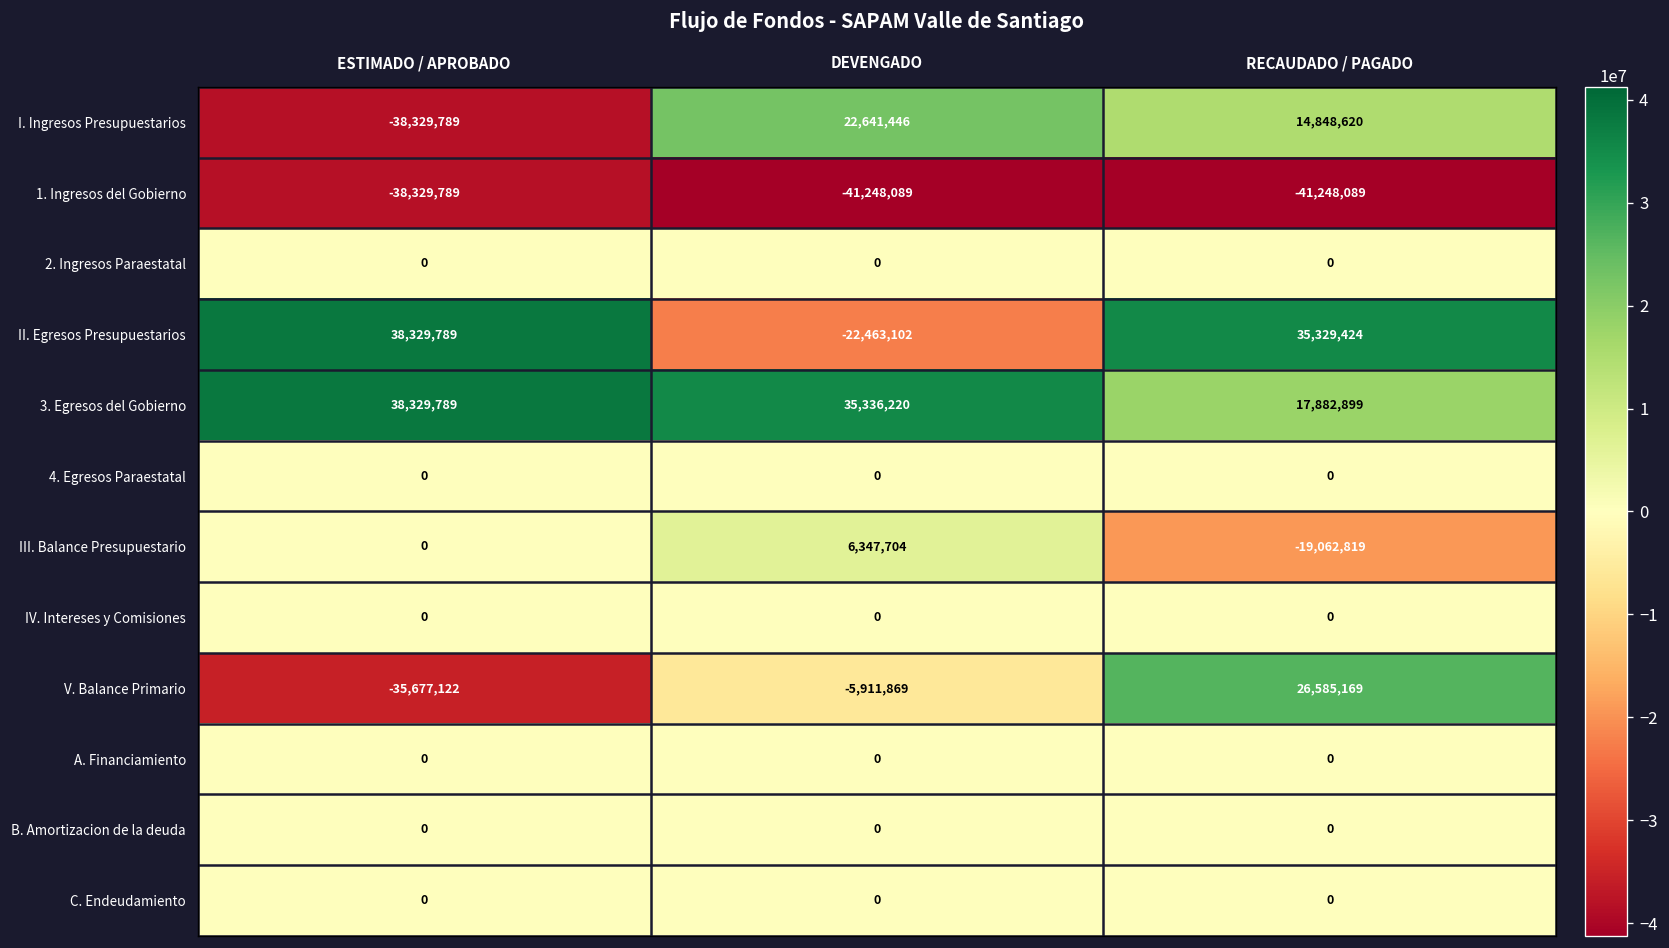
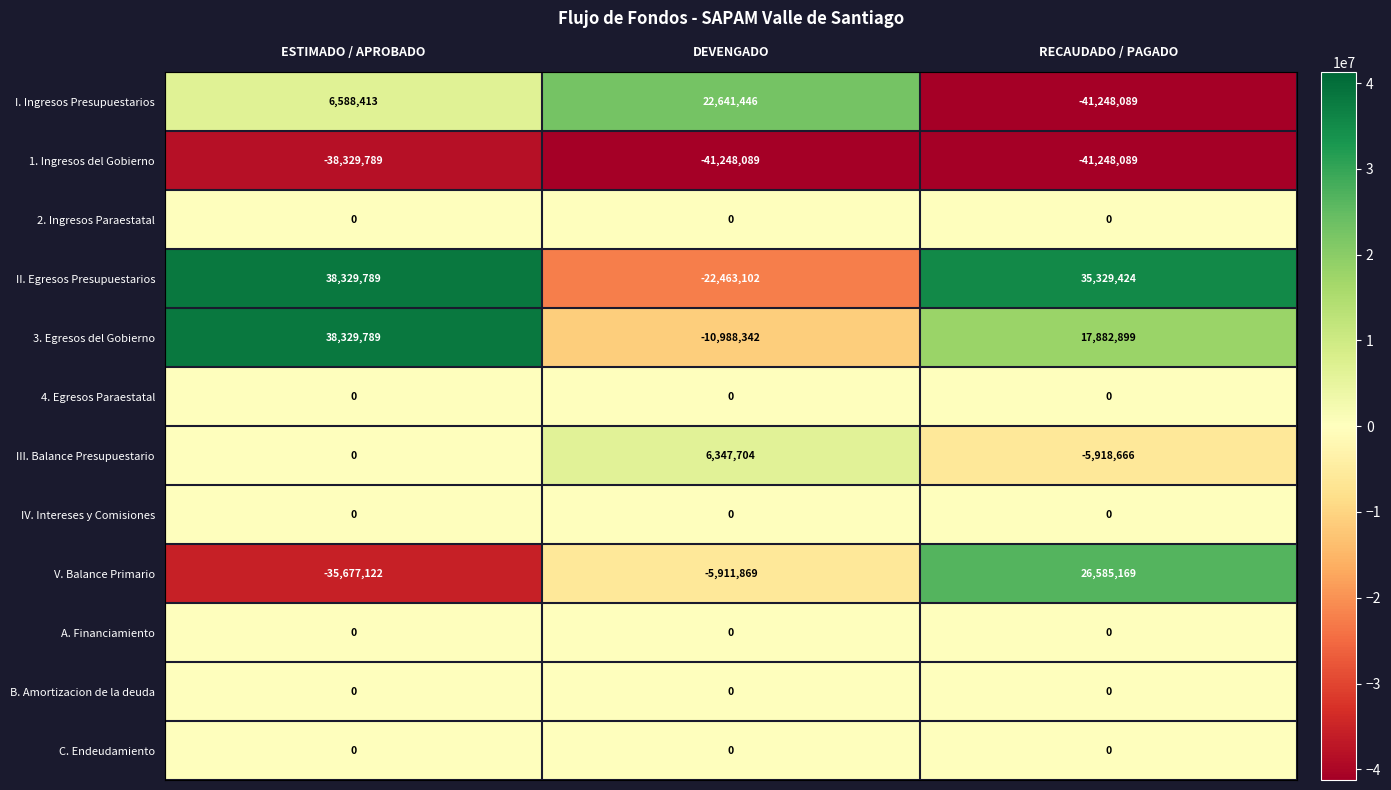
I. Ingresos Presupuestarios, ESTIMADO / APROBADO: -38,329,789 -> 6,588,413
I. Ingresos Presupuestarios, RECAUDADO / PAGADO: 14,848,620 -> -41,248,089
3. Egresos del Gobierno, DEVENGADO: 35,336,220 -> -10,988,342
III. Balance Presupuestario, RECAUDADO / PAGADO: -19,062,819 -> -5,918,666
